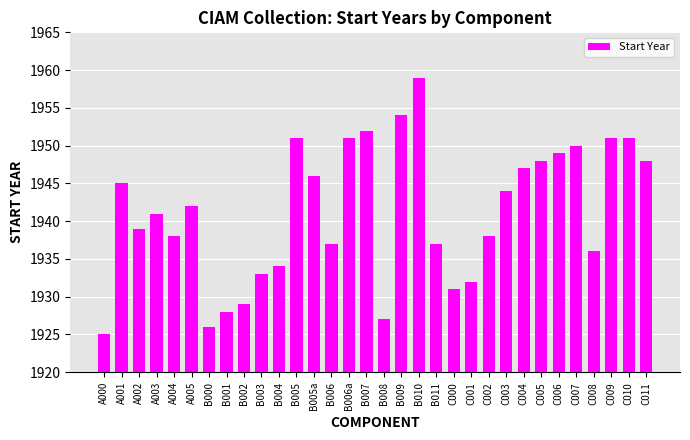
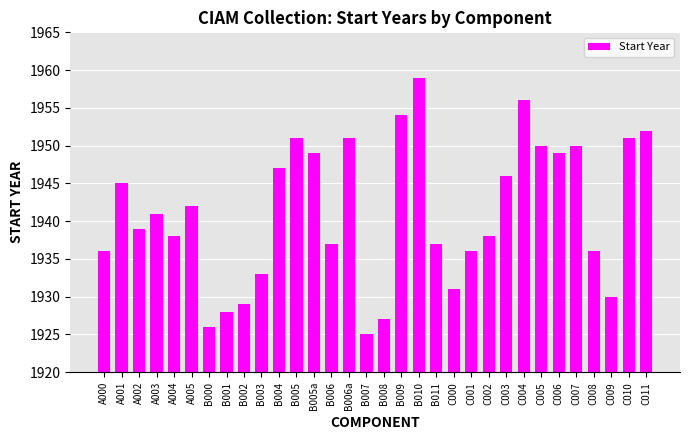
A000: 1925 -> 1936
B004: 1934 -> 1947
B005a: 1946 -> 1949
B007: 1952 -> 1925
C001: 1932 -> 1936
C003: 1944 -> 1946
C004: 1947 -> 1956
C005: 1948 -> 1950
C009: 1951 -> 1930
C011: 1948 -> 1952
